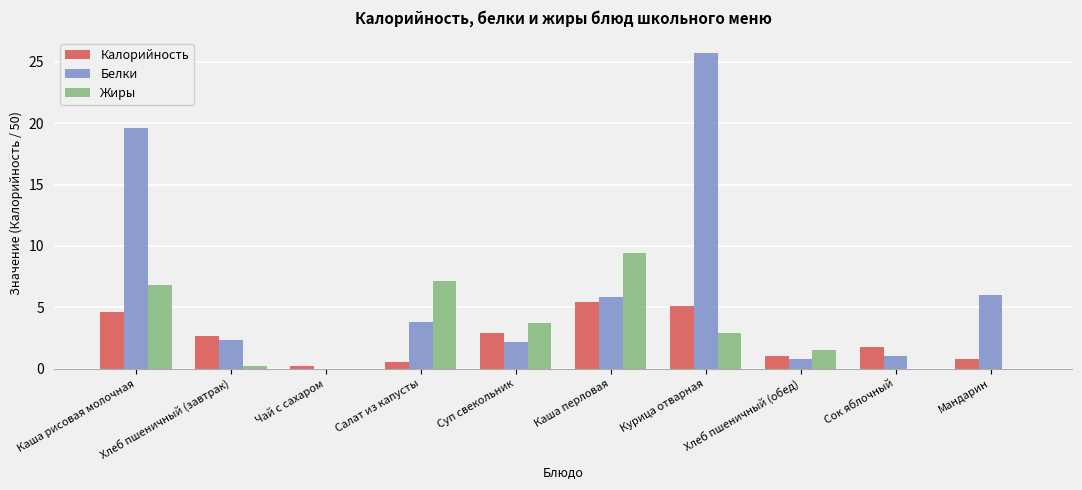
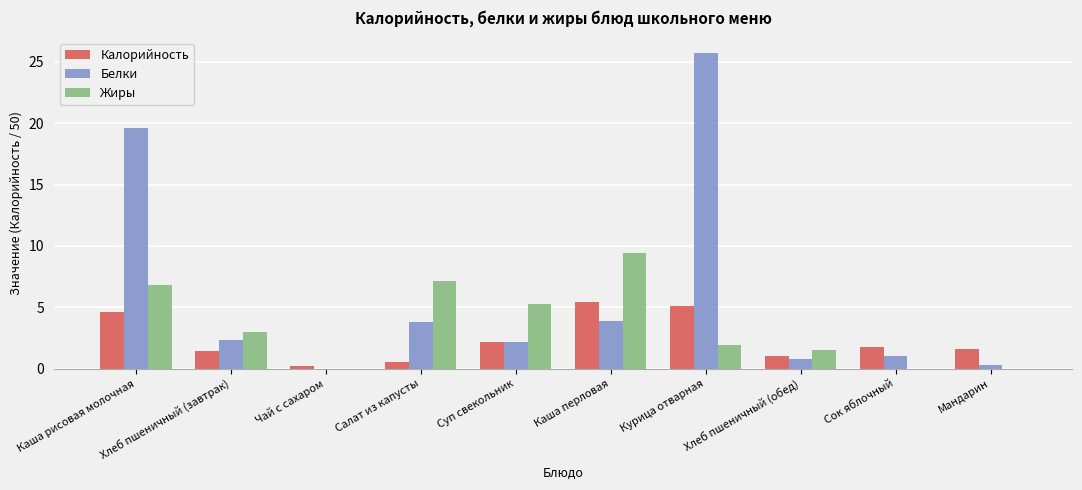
Калорийность, Хлеб пшеничный (завтрак): 2.6 -> 1.4
Жиры, Хлеб пшеничный (завтрак): 0.2 -> 3.0
Калорийность, Суп свекольник: 2.9 -> 2.2
Жиры, Суп свекольник: 3.7 -> 5.3
Белки, Каша перловая: 5.8 -> 3.9
Жиры, Курица отварная: 2.9 -> 1.9
Калорийность, Мандарин: 0.8 -> 1.6
Белки, Мандарин: 6.0 -> 0.3
